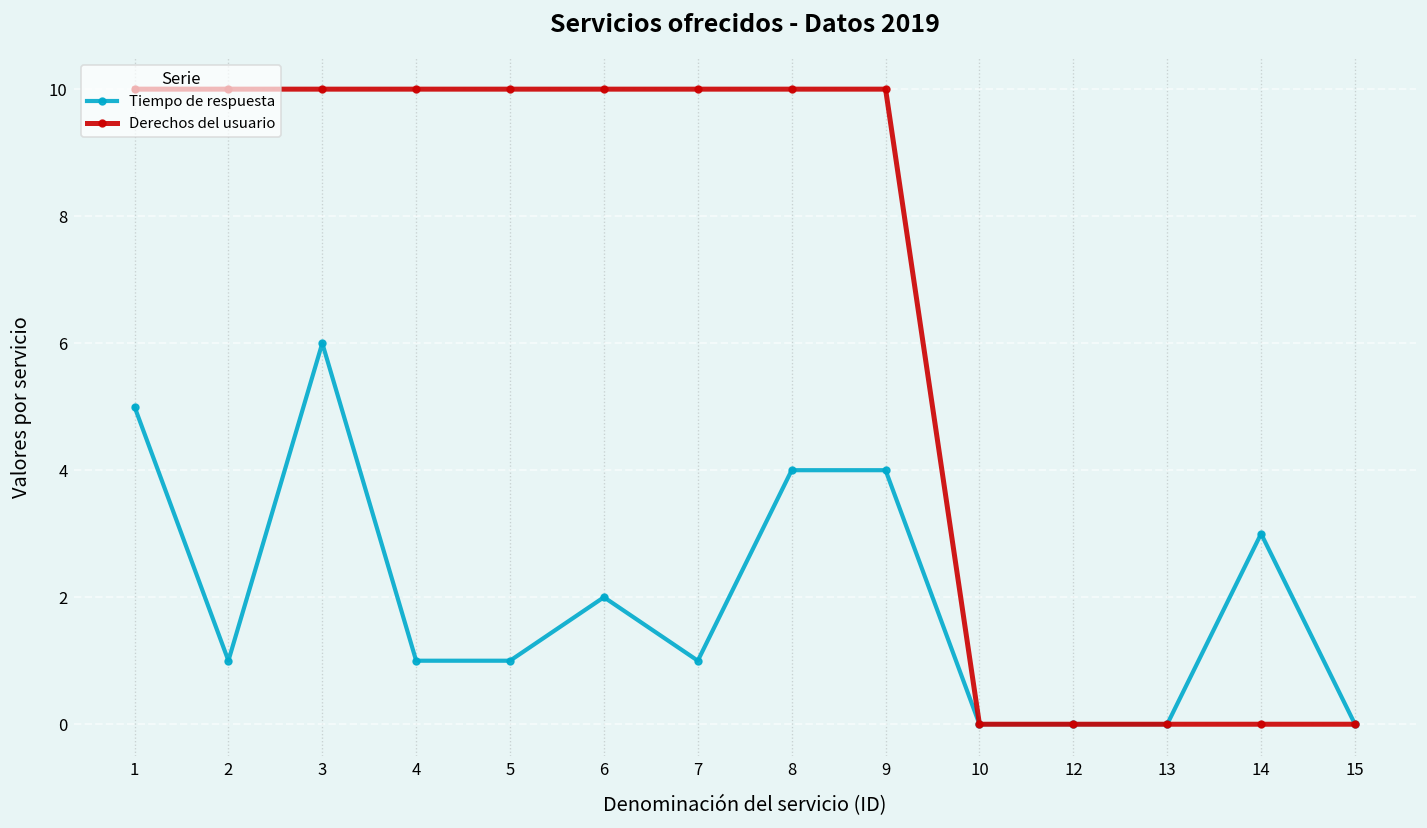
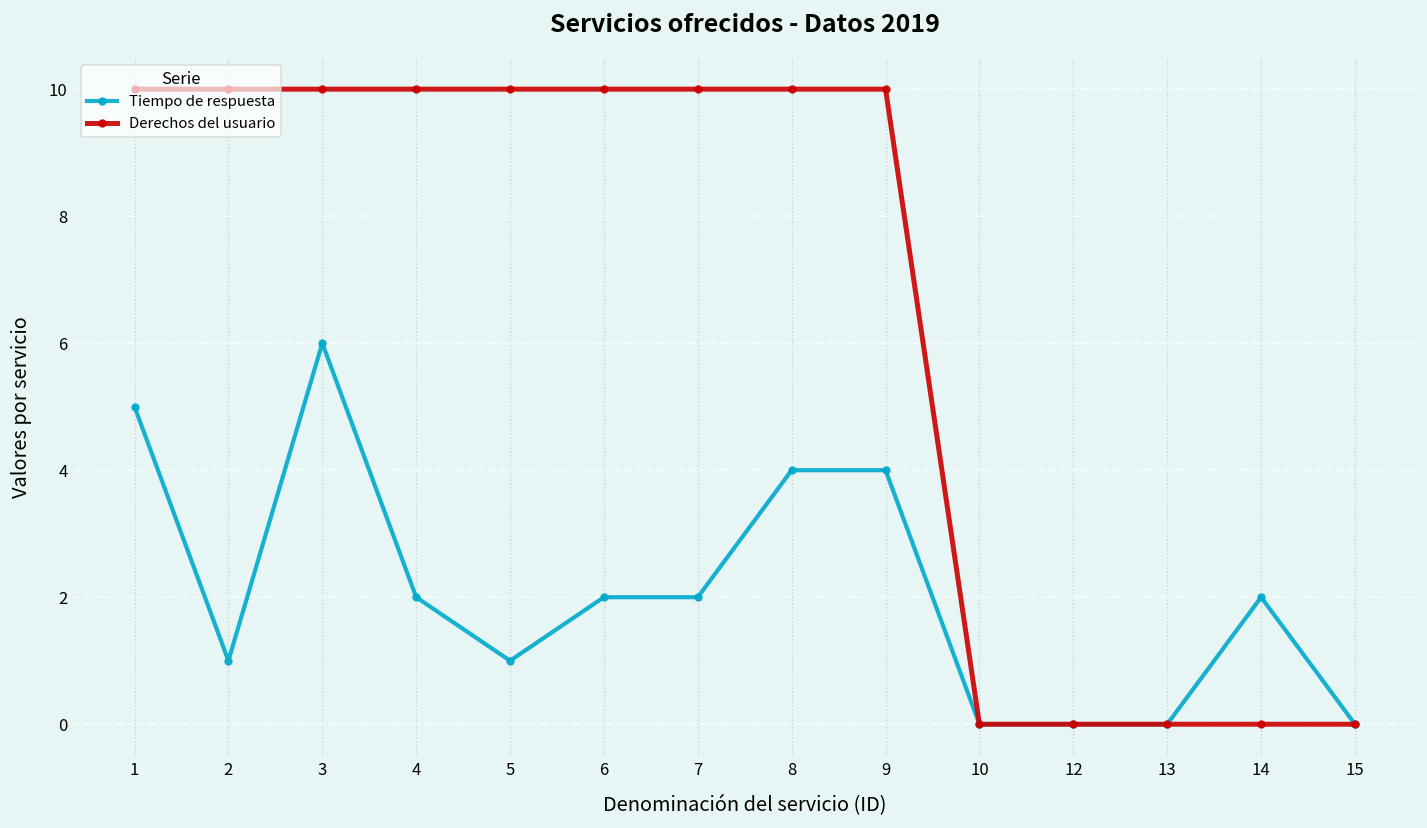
Tiempo de respuesta, 4: 1 -> 2
Tiempo de respuesta, 7: 1 -> 2
Tiempo de respuesta, 14: 3 -> 2
